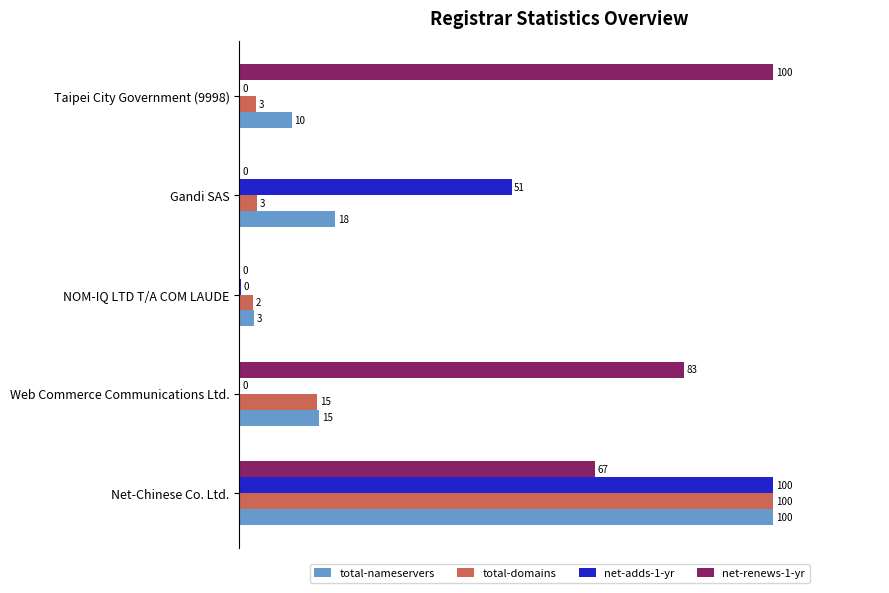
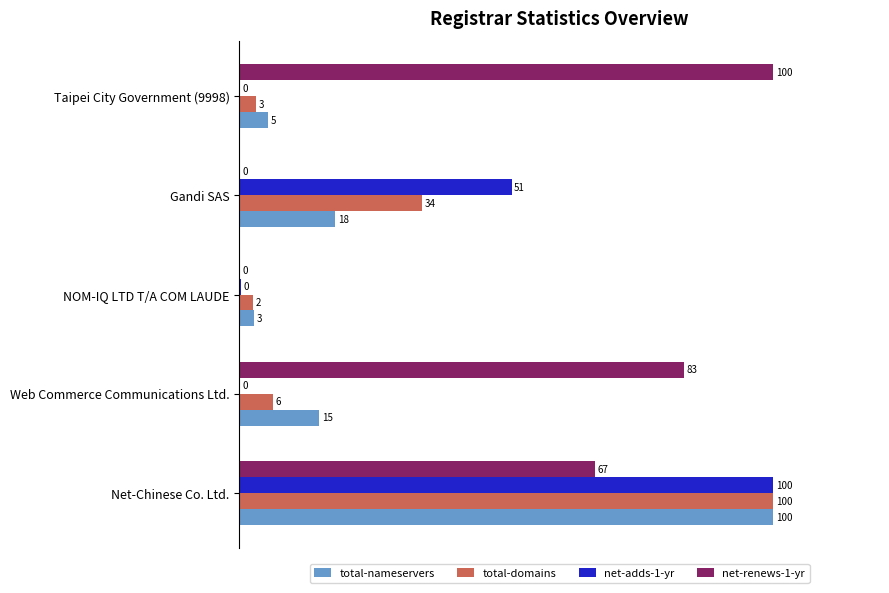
total-nameservers, Taipei City Government (9998): 10 -> 5
total-domains, Gandi SAS: 3 -> 34
total-domains, Web Commerce Communications Ltd.: 15 -> 6
